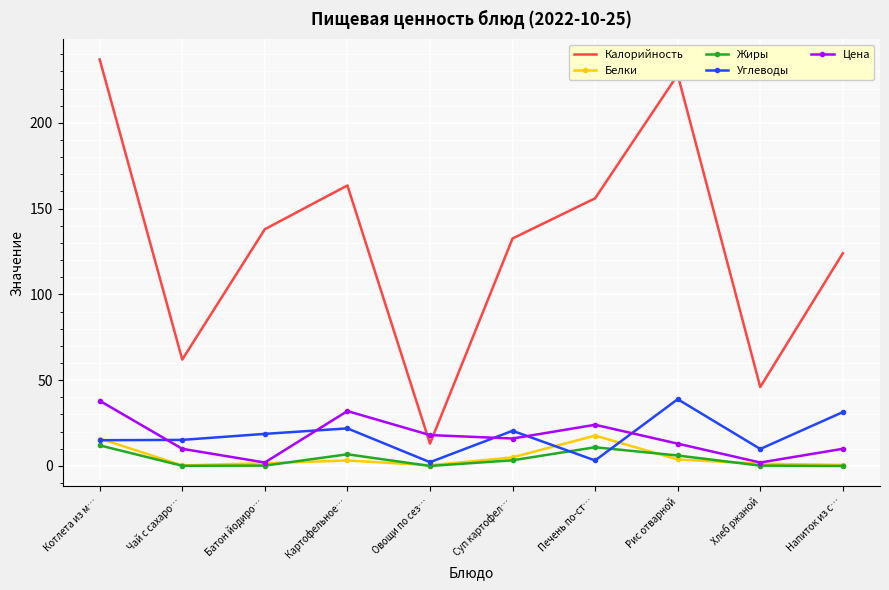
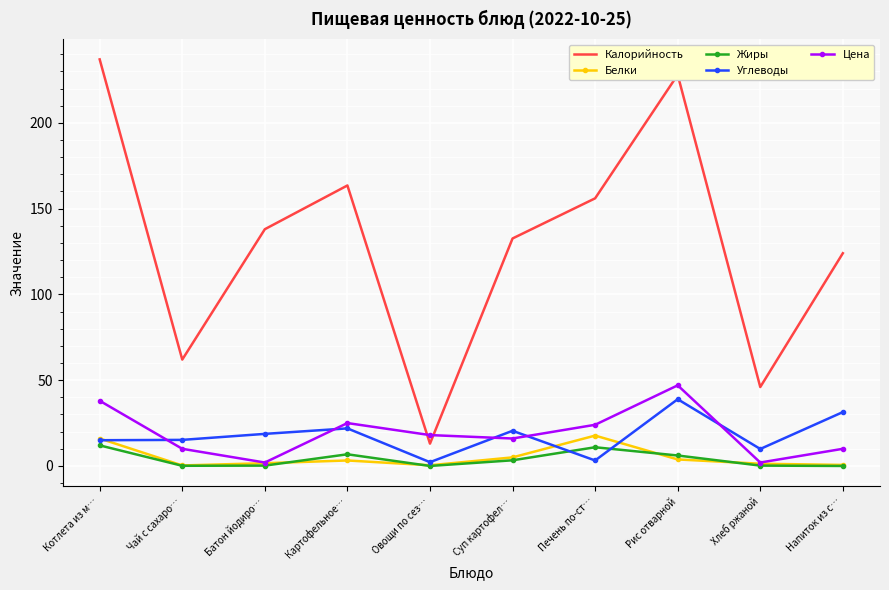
Цена, Картофельное…: 32 -> 25
Цена, Рис отварной: 13 -> 47
